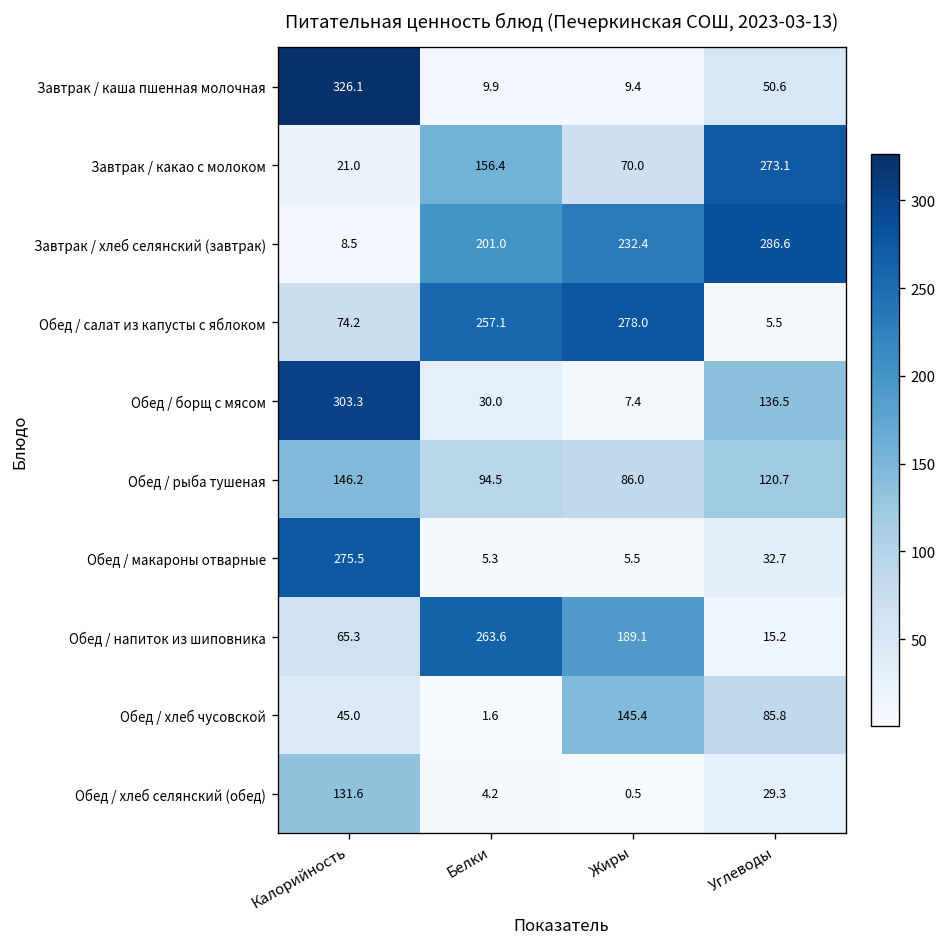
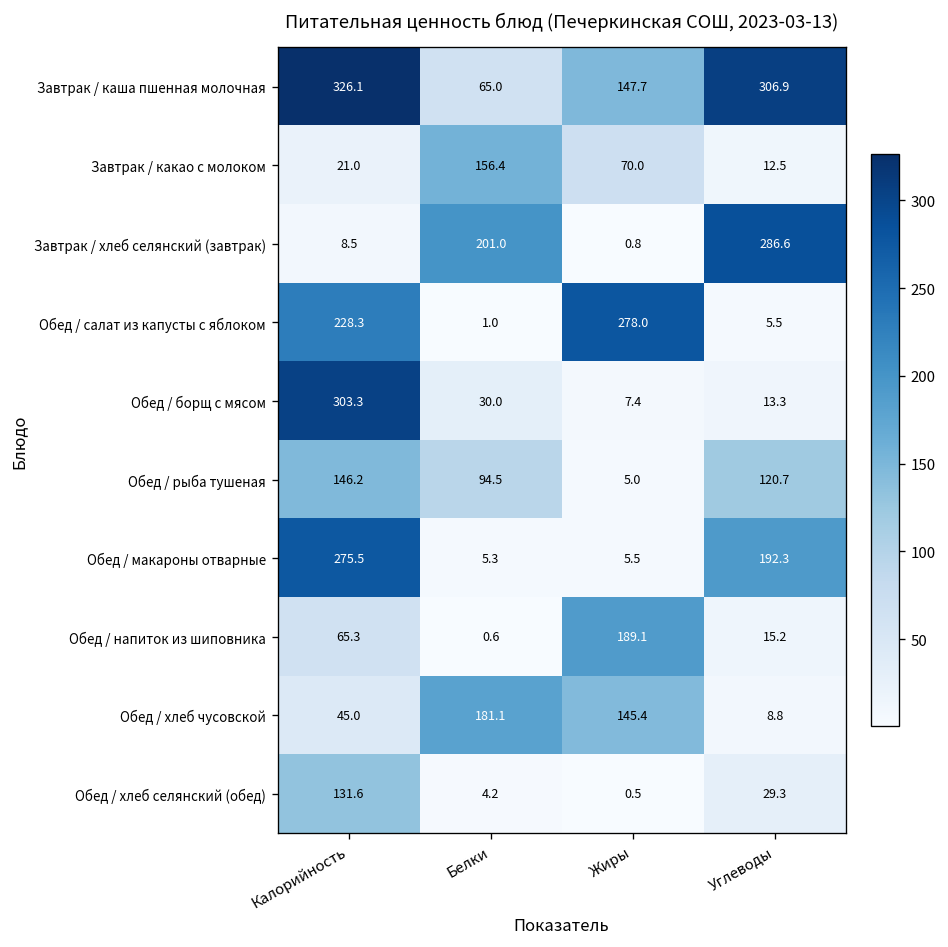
Завтрак / каша пшенная молочная, Белки: 9.9 -> 65.0
Завтрак / каша пшенная молочная, Жиры: 9.4 -> 147.7
Завтрак / каша пшенная молочная, Углеводы: 50.6 -> 306.9
Завтрак / какао с молоком, Углеводы: 273.1 -> 12.5
Завтрак / хлеб селянский (завтрак), Жиры: 232.4 -> 0.8
Обед / салат из капусты с яблоком, Калорийность: 74.2 -> 228.3
Обед / салат из капусты с яблоком, Белки: 257.1 -> 1.0
Обед / борщ с мясом, Углеводы: 136.5 -> 13.3
Обед / рыба тушеная, Жиры: 86.0 -> 5.0
Обед / макароны отварные, Углеводы: 32.7 -> 192.3
Обед / напиток из шиповника, Белки: 263.6 -> 0.6
Обед / хлеб чусовской, Белки: 1.6 -> 181.1
Обед / хлеб чусовской, Углеводы: 85.8 -> 8.8
